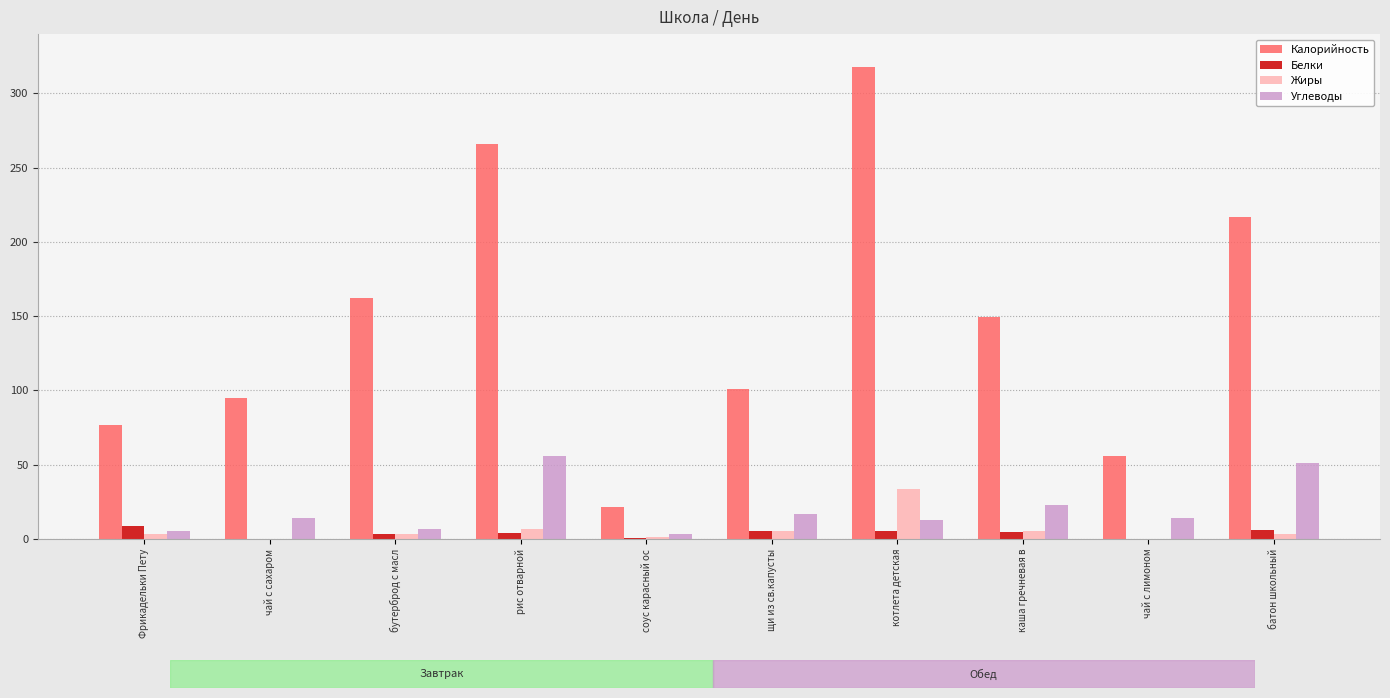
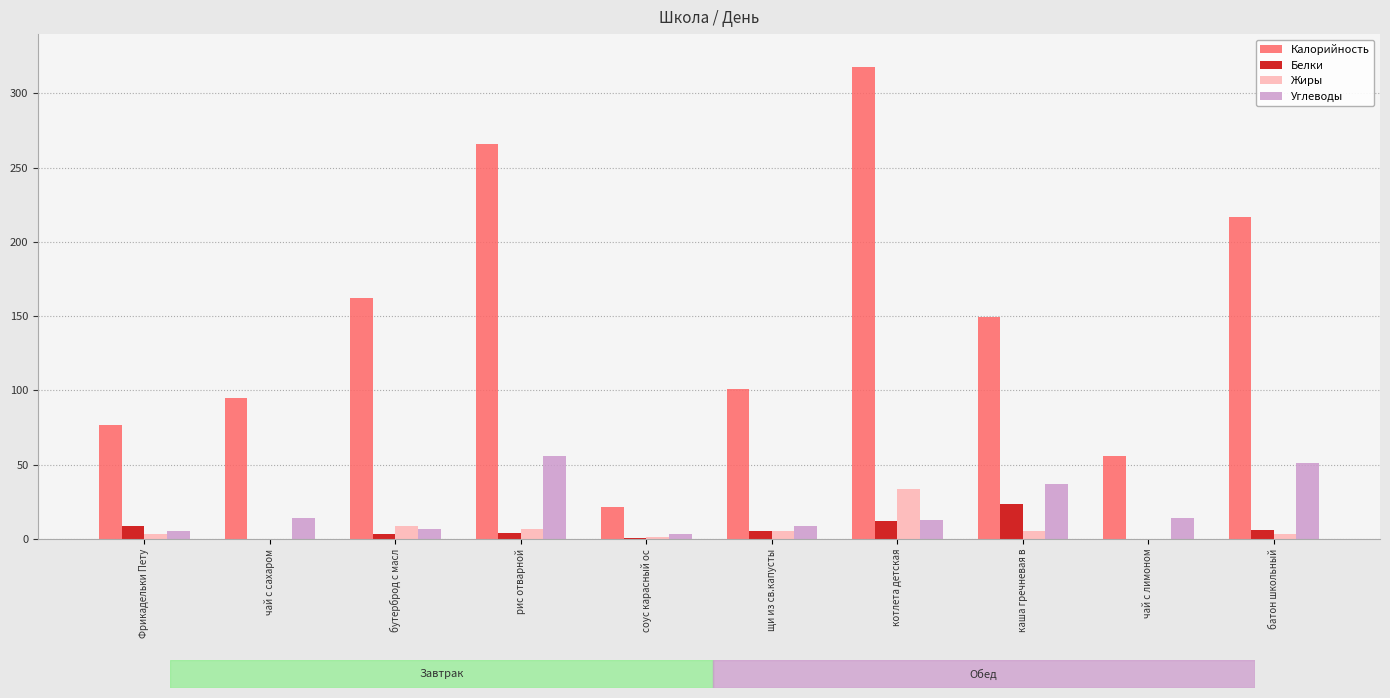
Жиры, бутерброд с масл: 3 -> 9
Углеводы, щи из св.капусты: 17 -> 9
Белки, котлета детская: 5 -> 12
Белки, каша гречневая в: 4 -> 23
Углеводы, каша гречневая в: 23 -> 37
